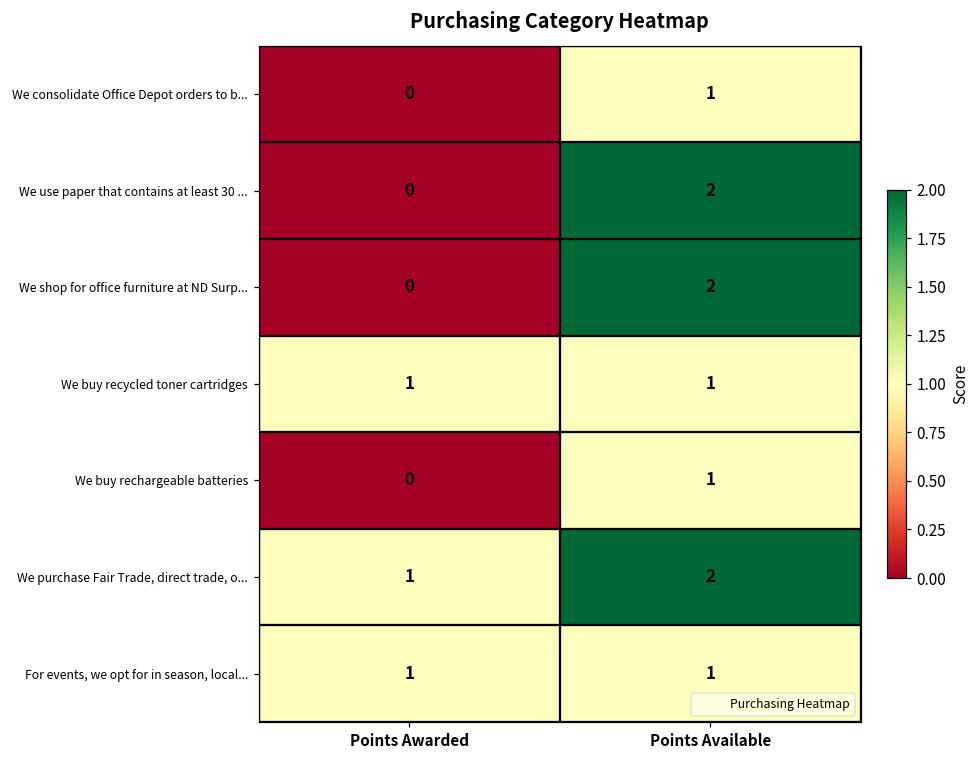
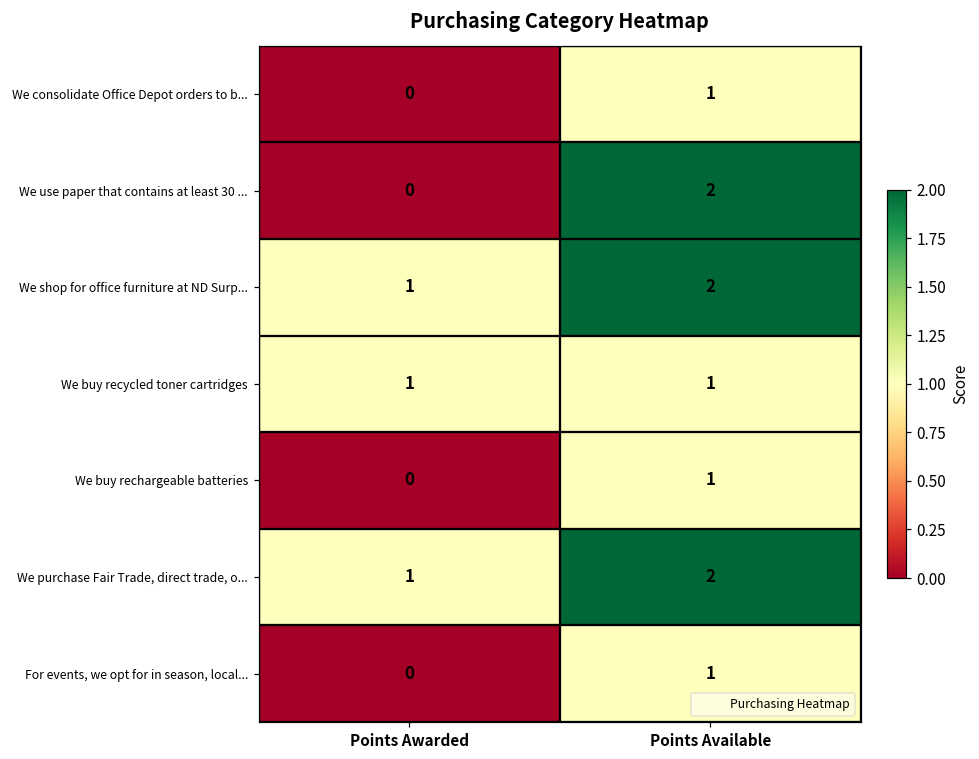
We shop for office furniture at ND Surp..., Points Awarded: 0 -> 1
For events, we opt for in season, local..., Points Awarded: 1 -> 0
